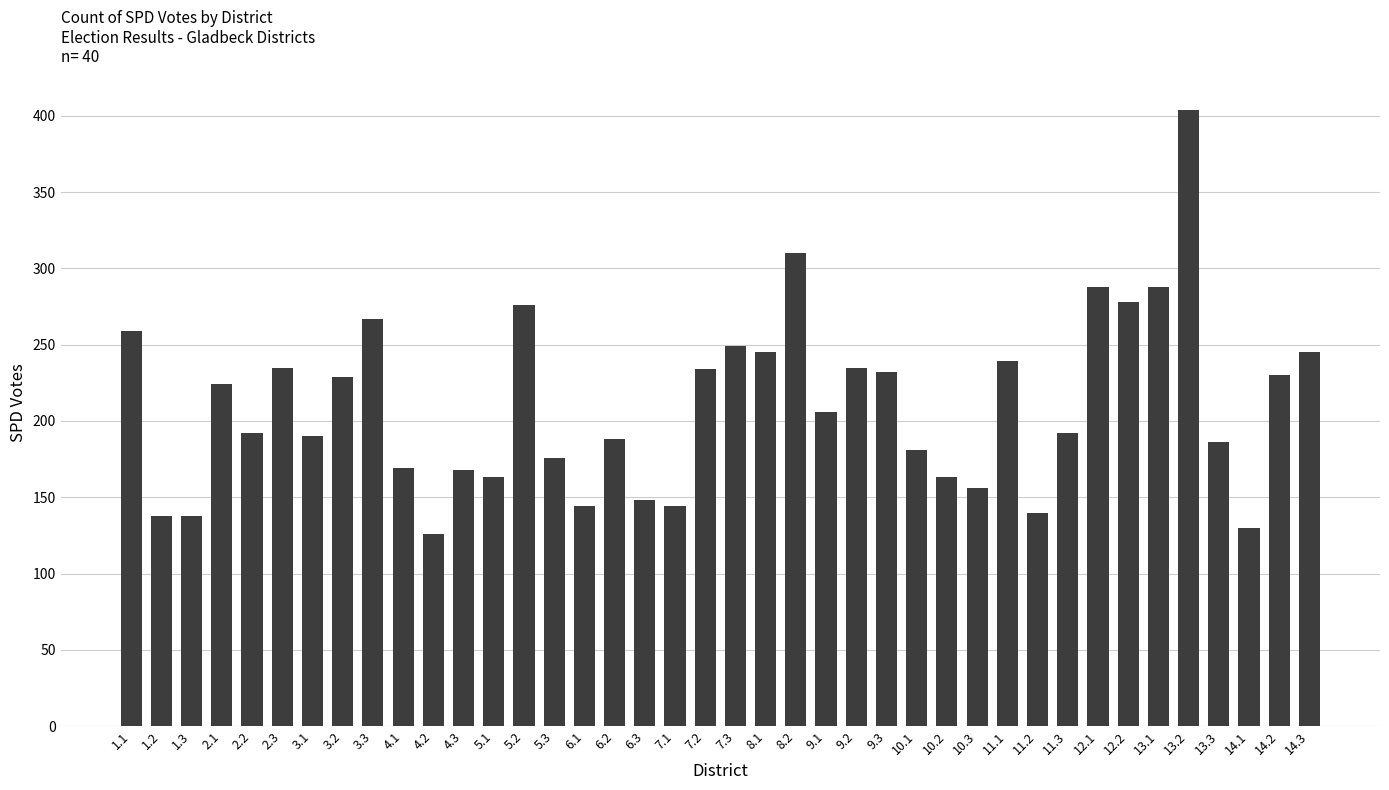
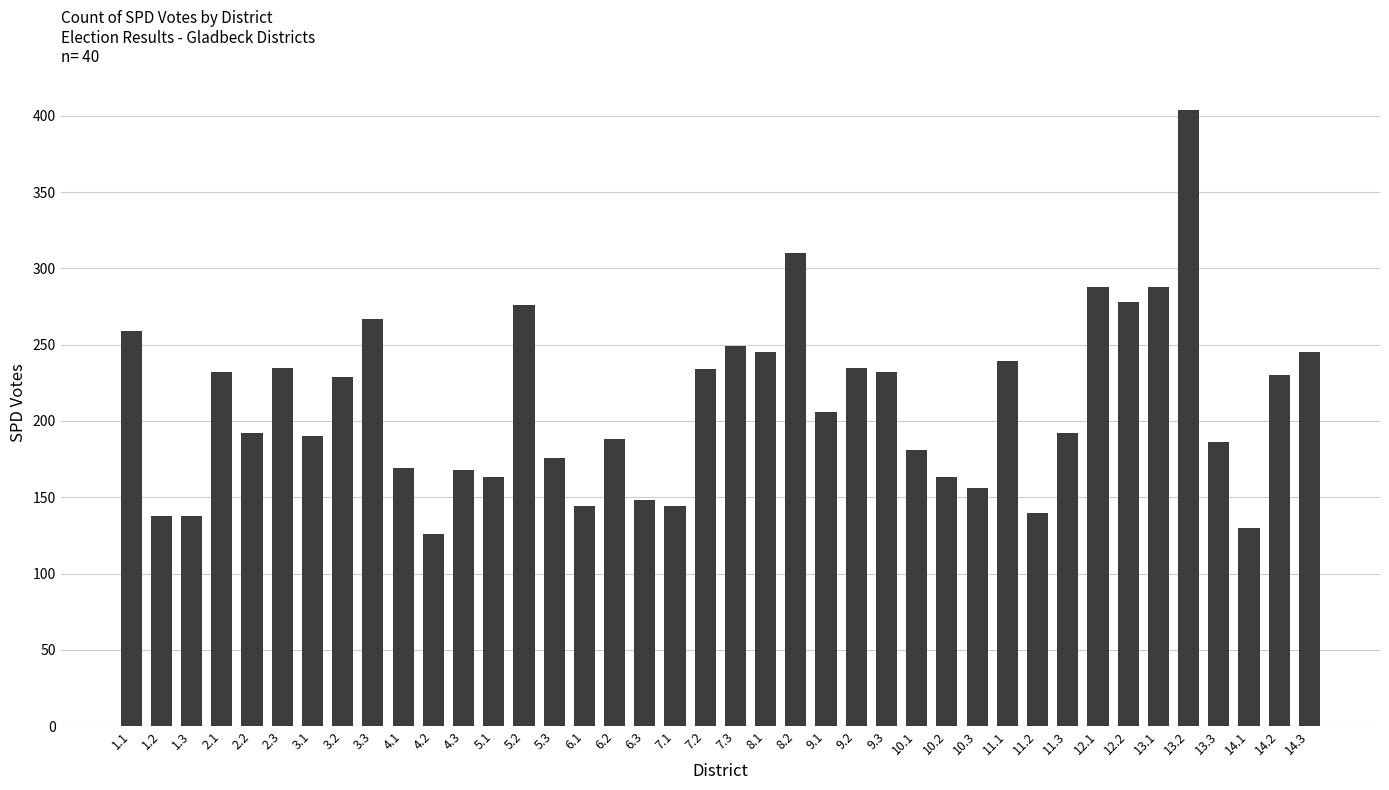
2.1: 224 -> 232
